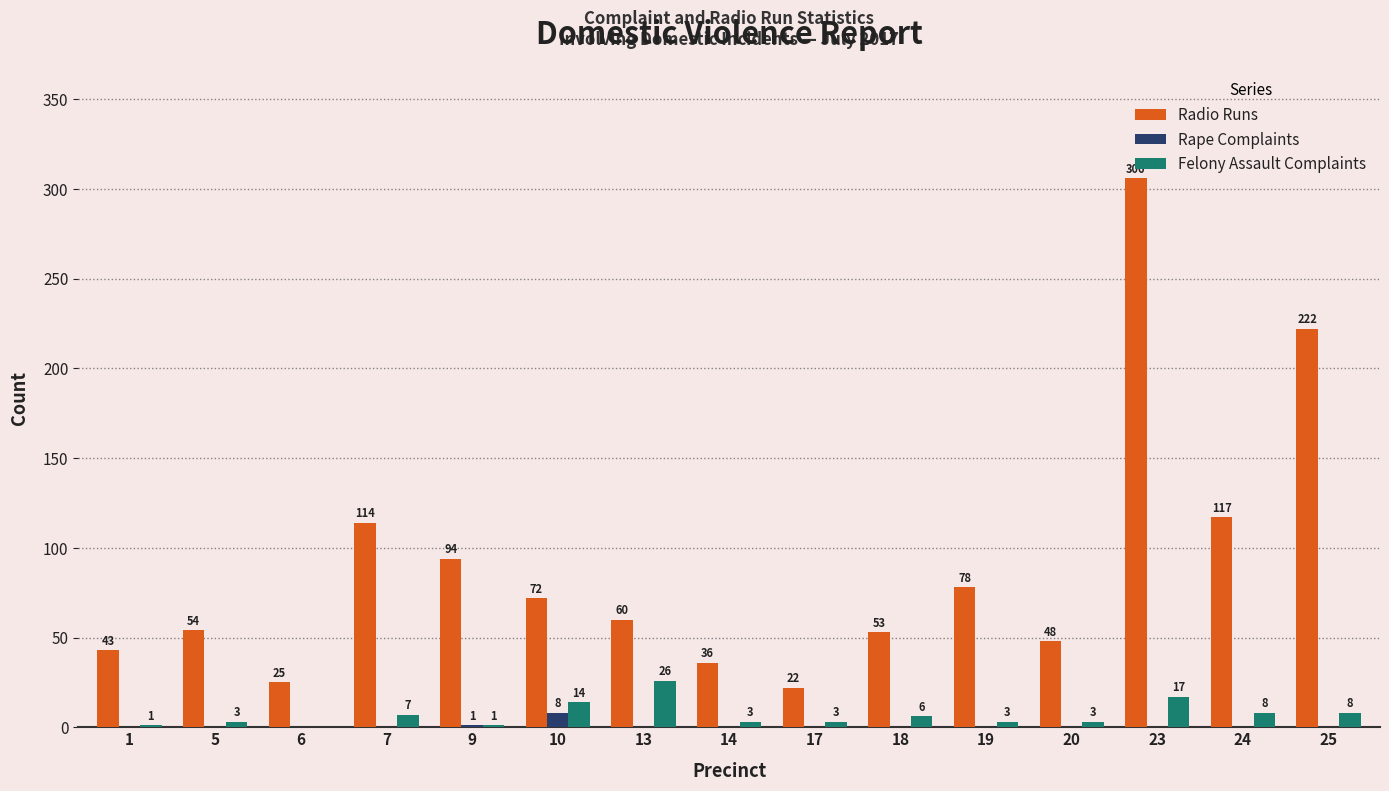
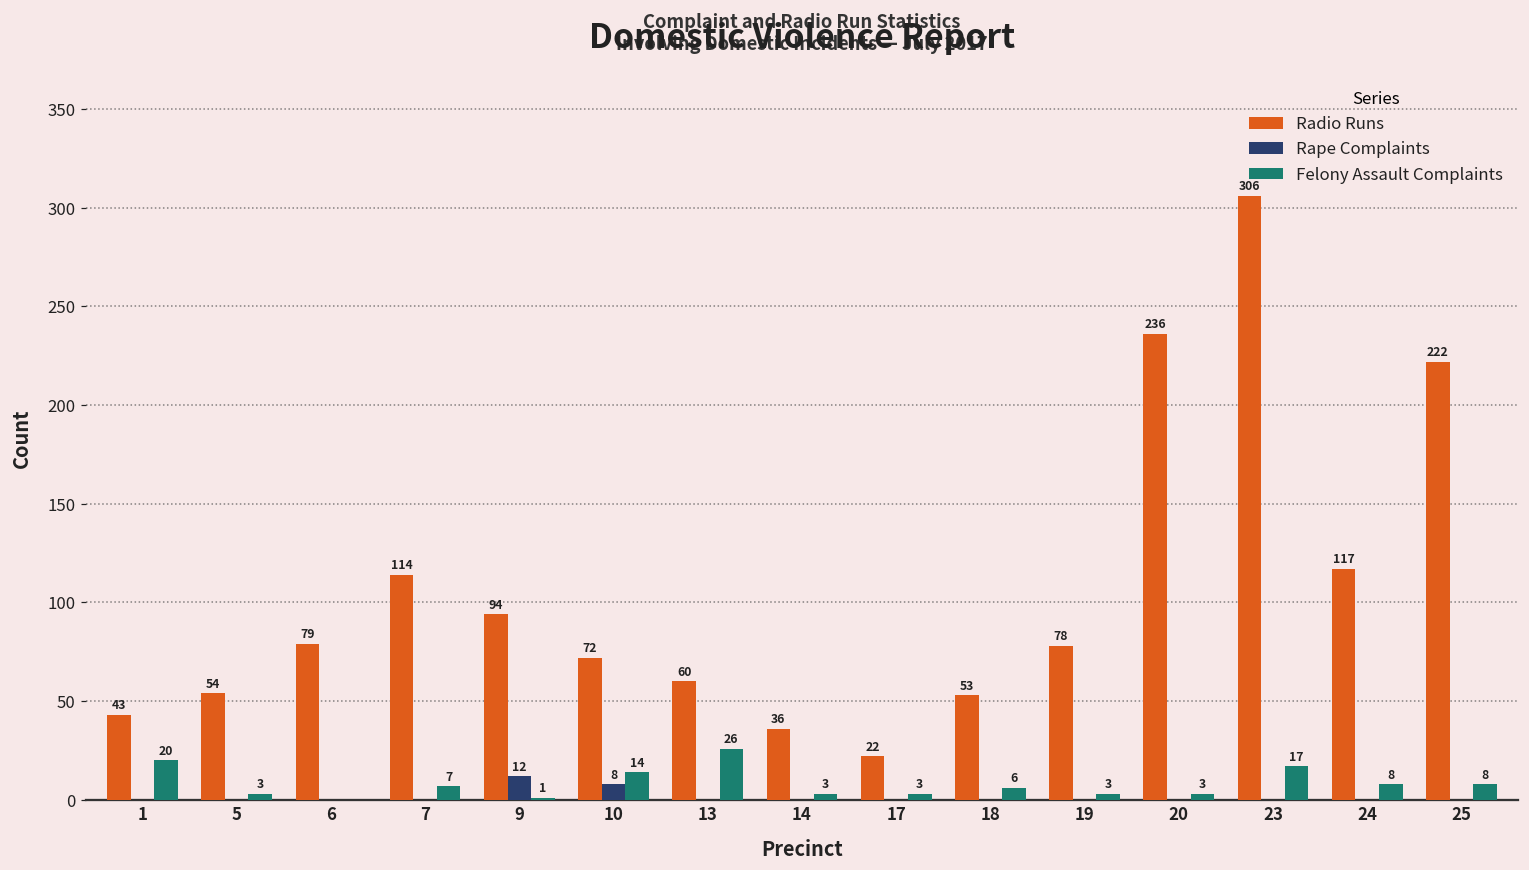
Felony Assault Complaints, 1: 1 -> 20
Radio Runs, 6: 25 -> 79
Rape Complaints, 9: 1 -> 12
Radio Runs, 20: 48 -> 236
